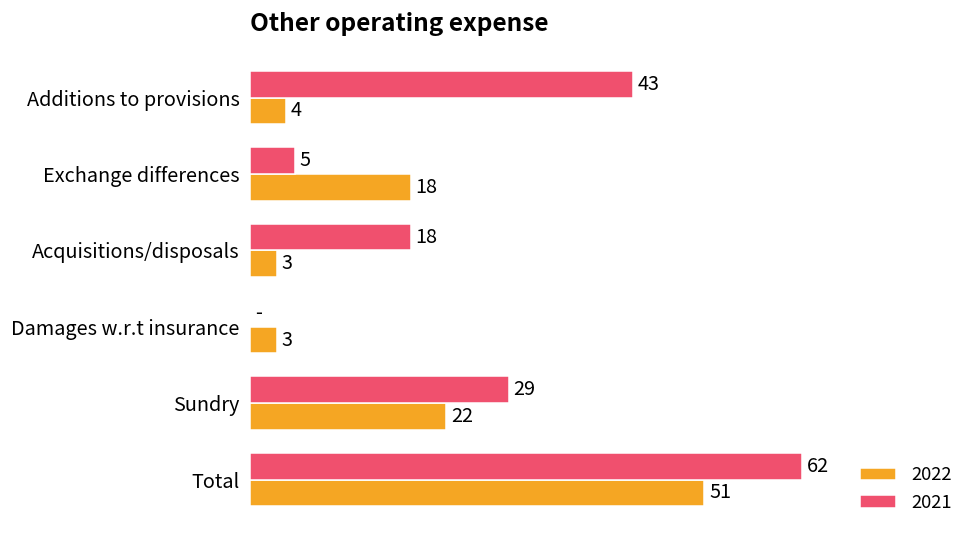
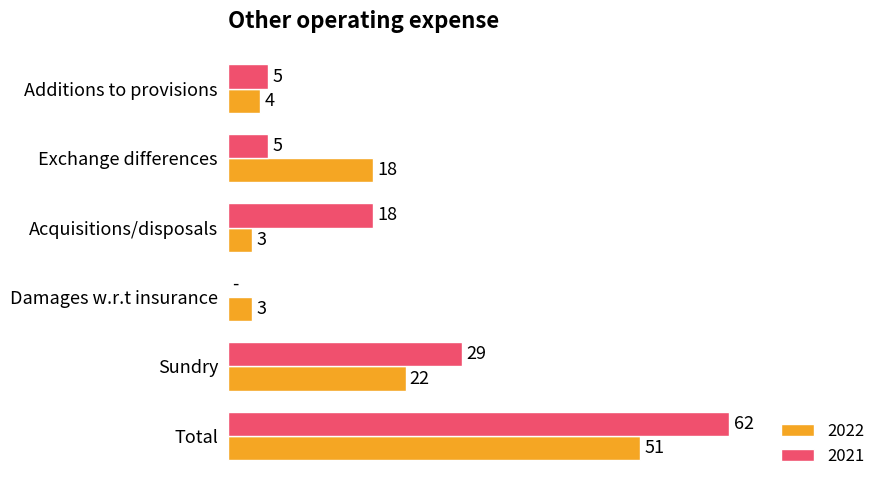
2021, Additions to provisions: 43 -> 5
